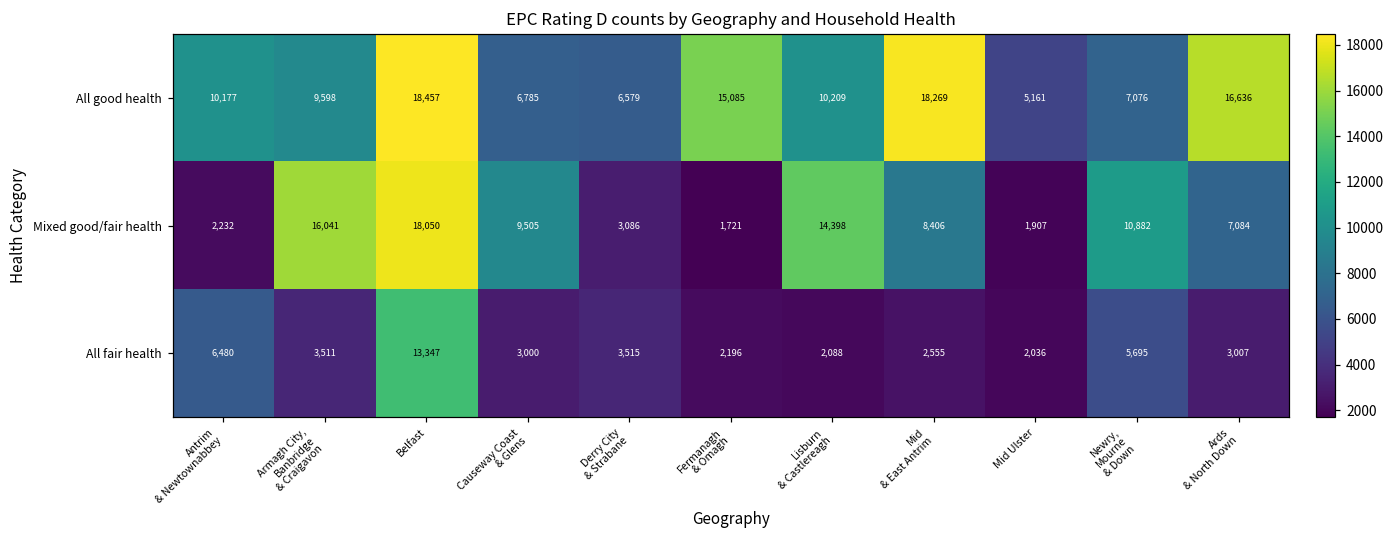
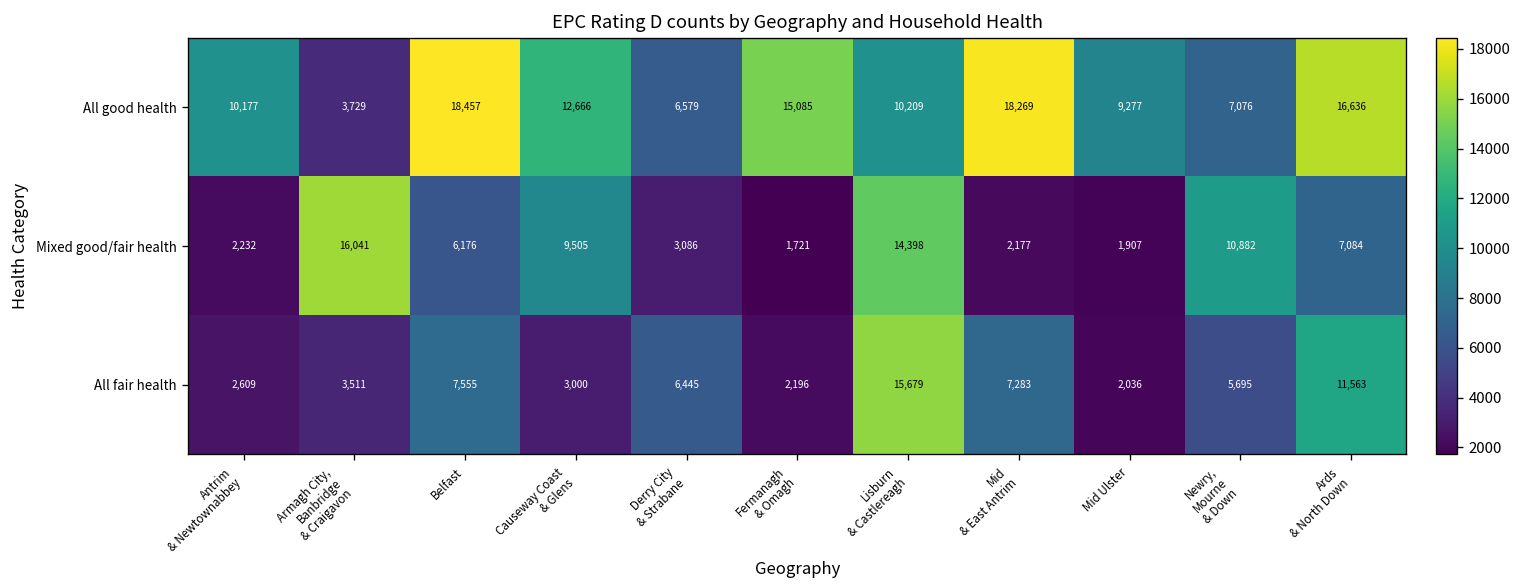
All good health, Armagh City, Banbridge & Craigavon: 9,598 -> 3,729
All good health, Causeway Coast & Glens: 6,785 -> 12,666
All good health, Mid Ulster: 5,161 -> 9,277
Mixed good/fair health, Belfast: 18,050 -> 6,176
Mixed good/fair health, Mid & East Antrim: 8,406 -> 2,177
All fair health, Antrim & Newtownabbey: 6,480 -> 2,609
All fair health, Belfast: 13,347 -> 7,555
All fair health, Derry City & Strabane: 3,515 -> 6,445
All fair health, Lisburn & Castlereagh: 2,088 -> 15,679
All fair health, Mid & East Antrim: 2,555 -> 7,283
All fair health, Ards & North Down: 3,007 -> 11,563
